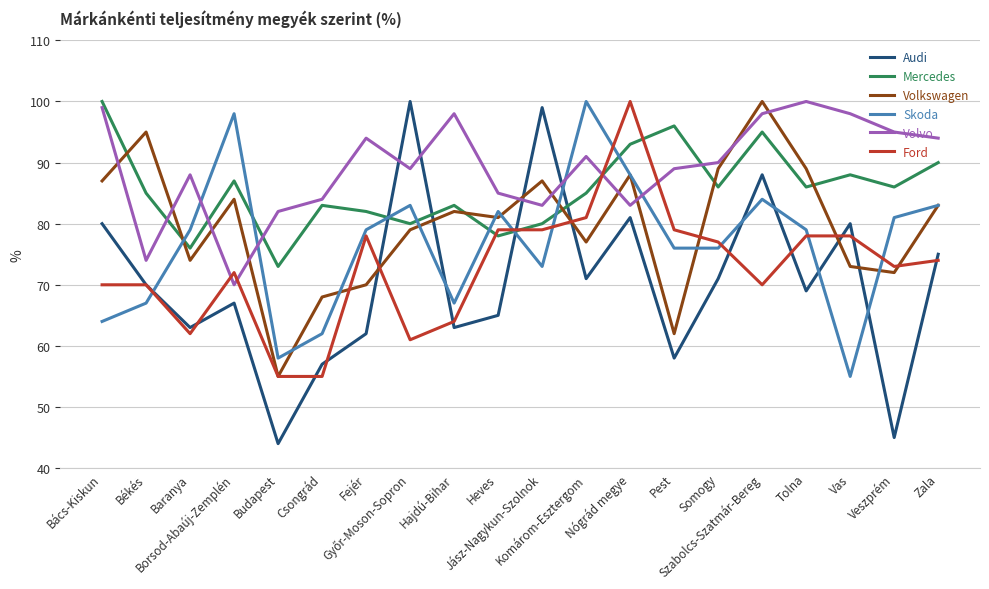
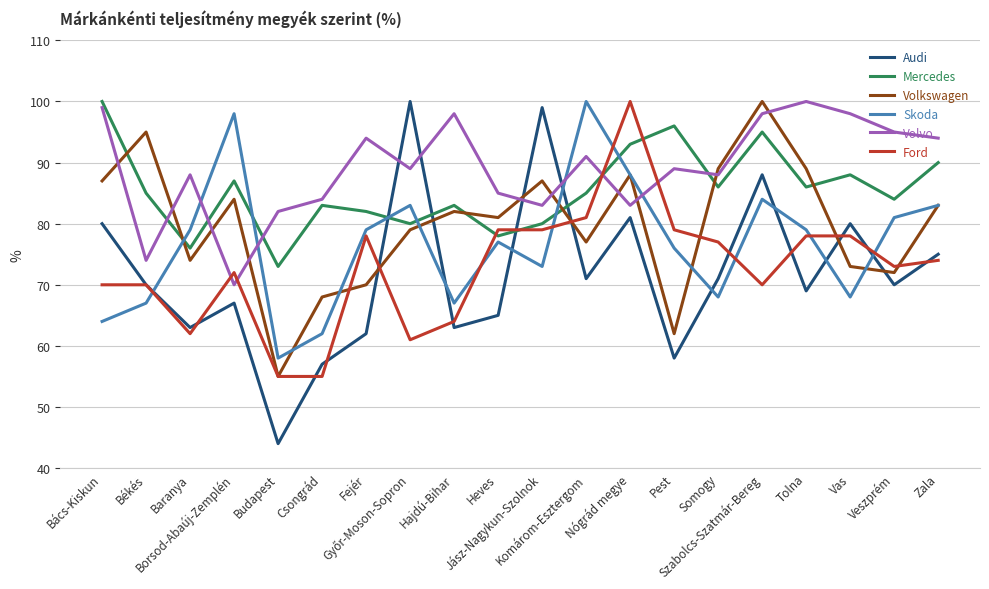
Skoda, Heves: 82 -> 77
Skoda, Somogy: 76 -> 68
Volvo, Somogy: 90 -> 88
Skoda, Vas: 55 -> 68
Audi, Veszprém: 45 -> 70
Mercedes, Veszprém: 86 -> 84
